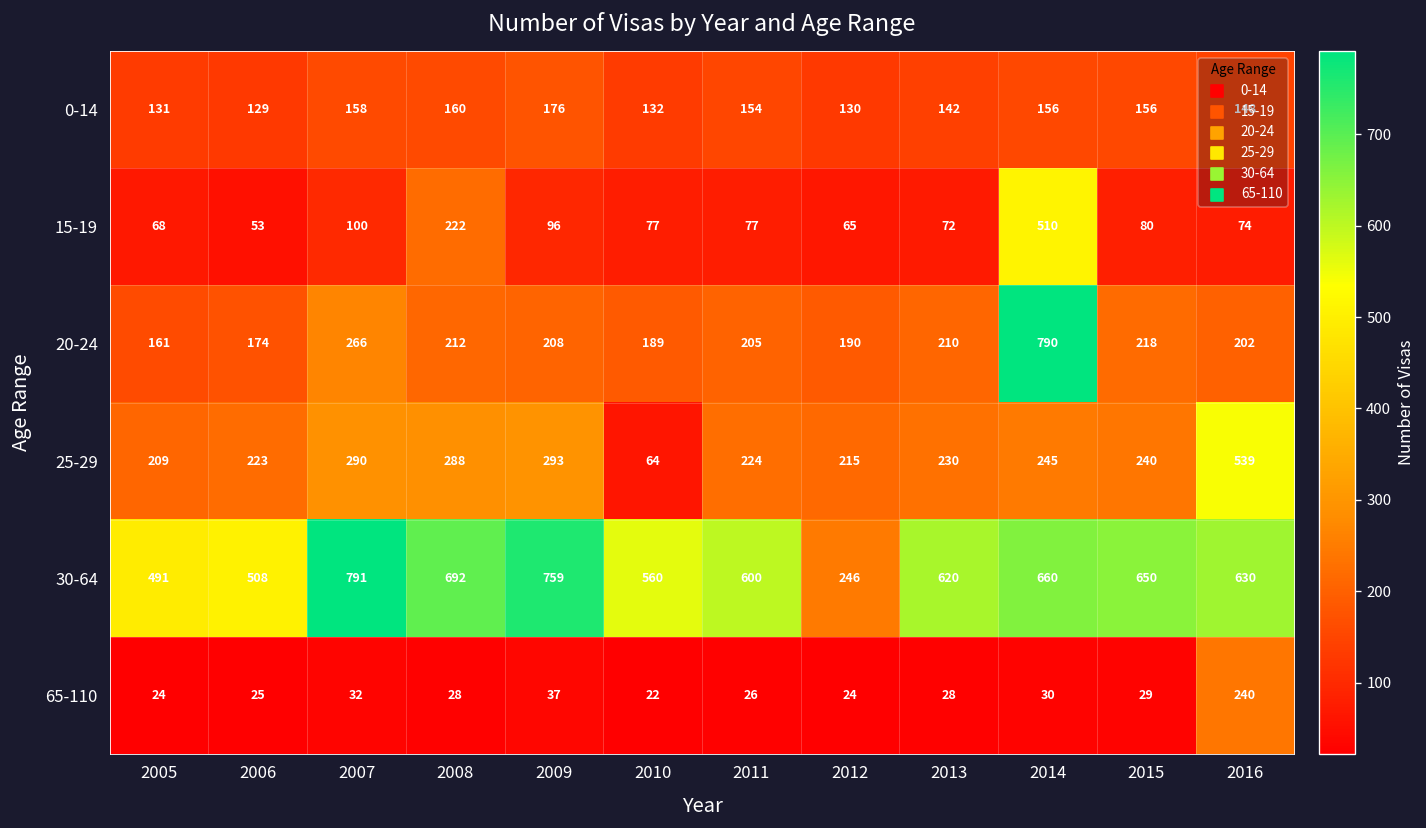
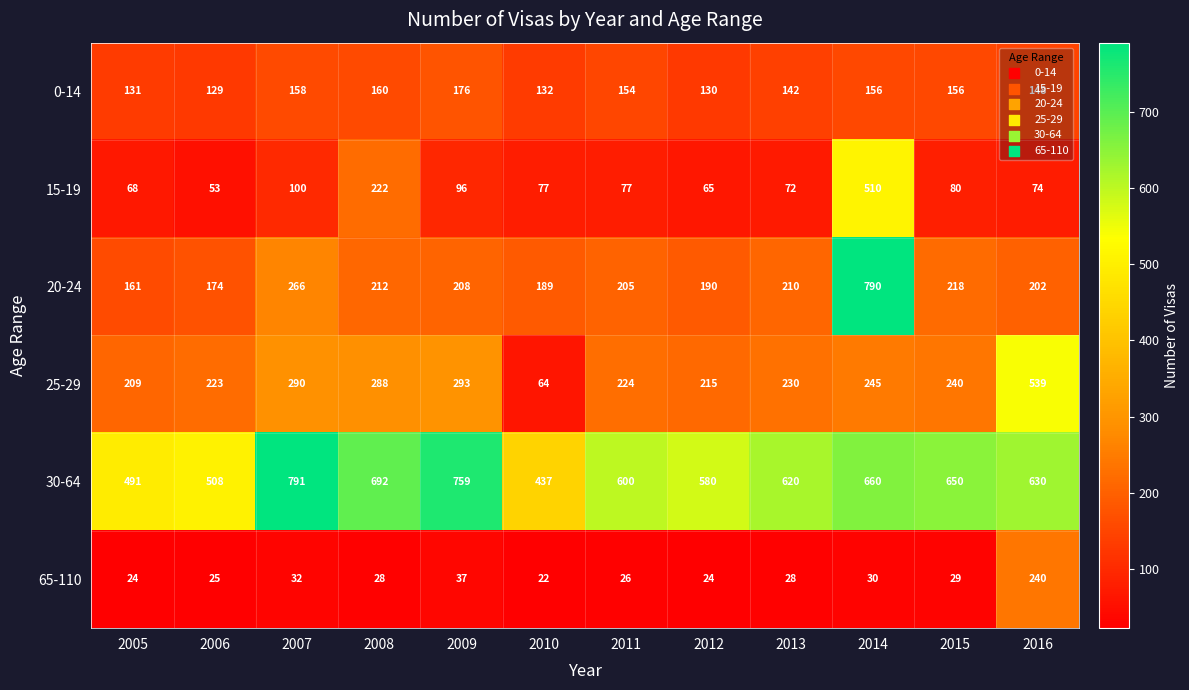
30-64, 2010: 560 -> 437
30-64, 2012: 246 -> 580
